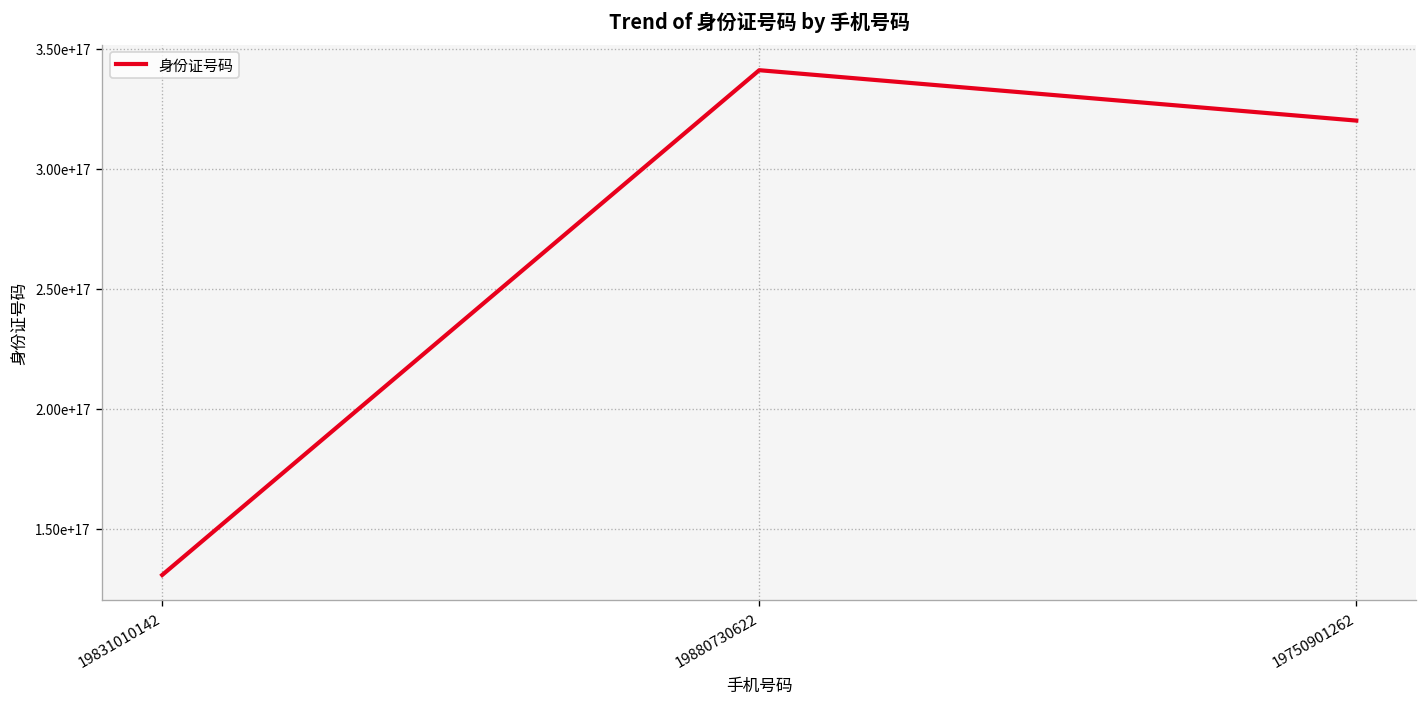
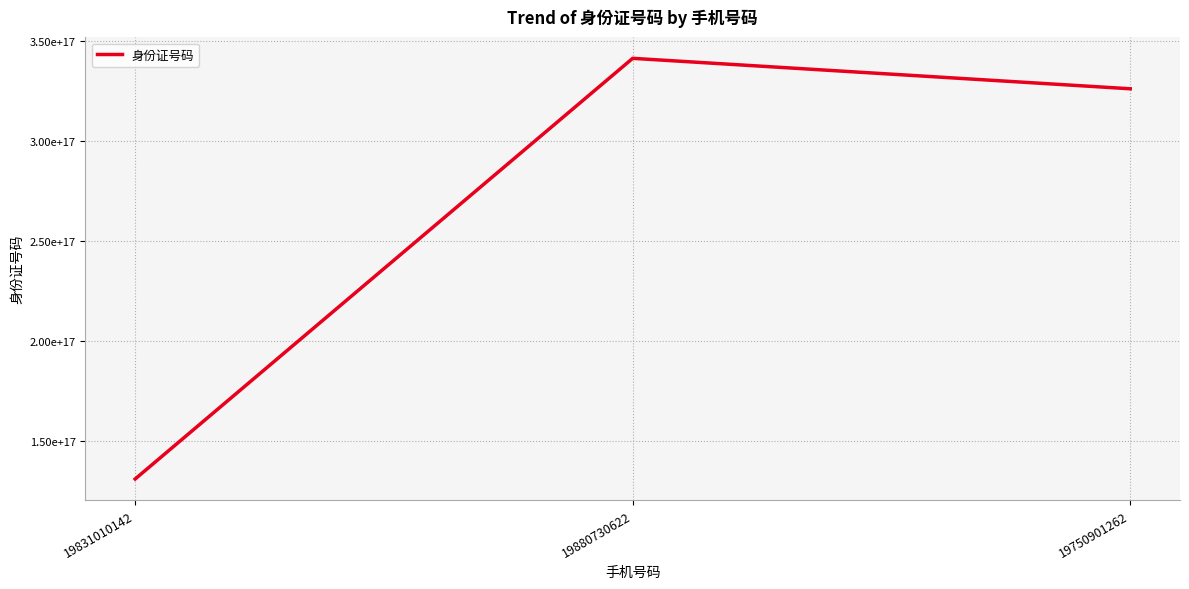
19750901262: 320000000000000000 -> 326000000000000000
